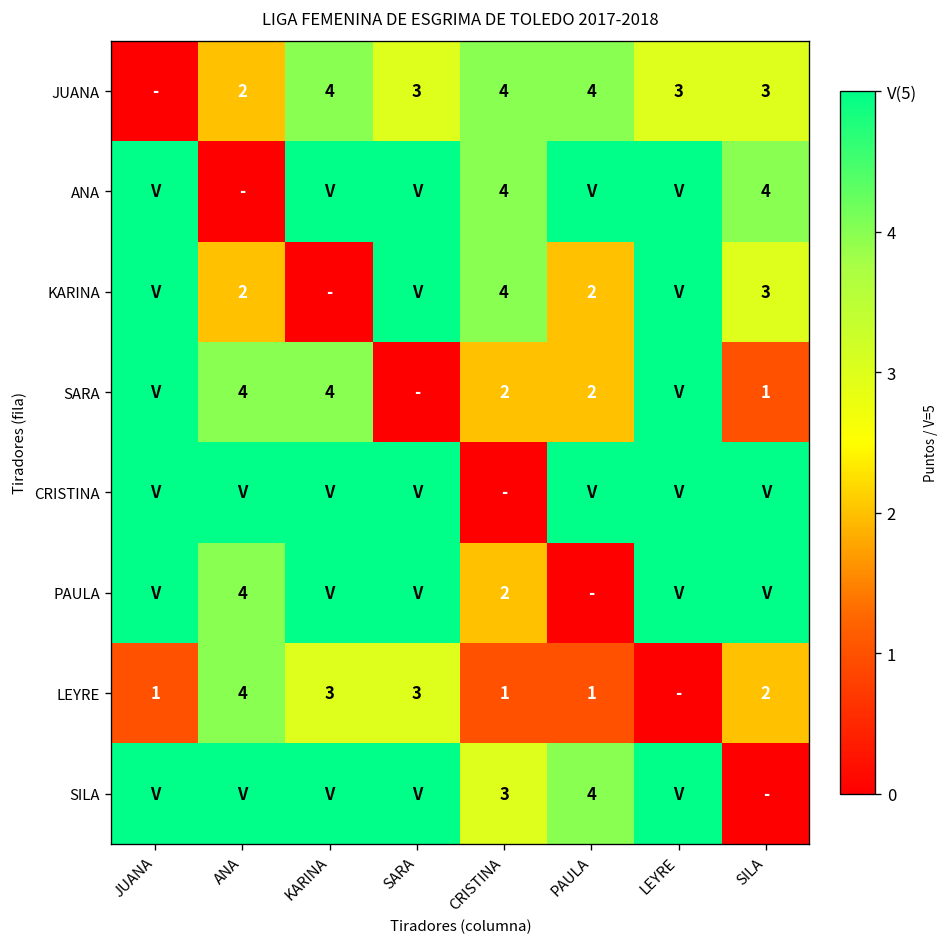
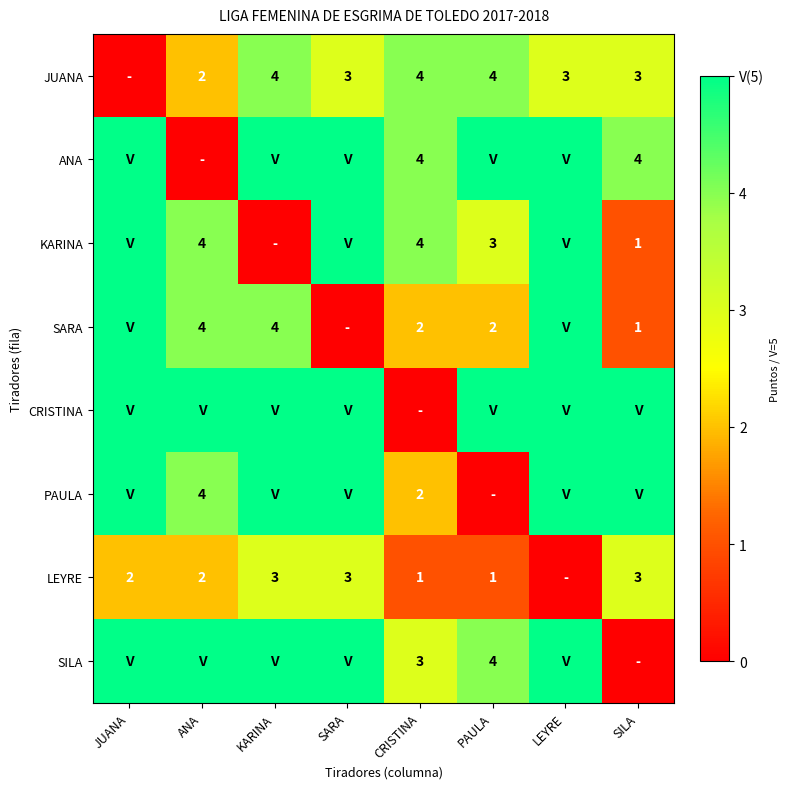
KARINA, ANA: 2 -> 4
KARINA, PAULA: 2 -> 3
KARINA, SILA: 3 -> 1
LEYRE, JUANA: 1 -> 2
LEYRE, ANA: 4 -> 2
LEYRE, SILA: 2 -> 3
